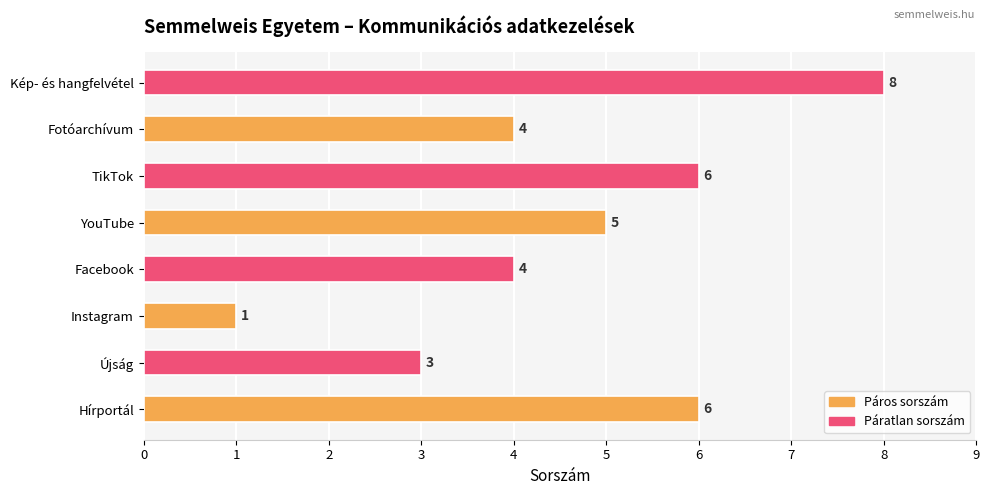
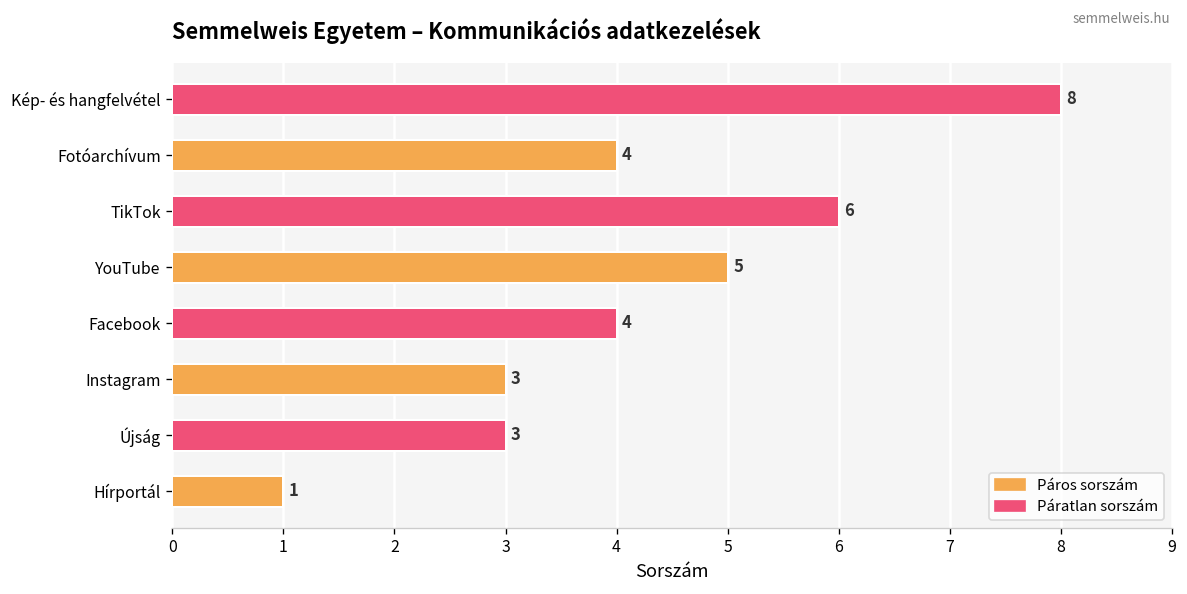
Instagram: 1 -> 3
Hírportál: 6 -> 1
